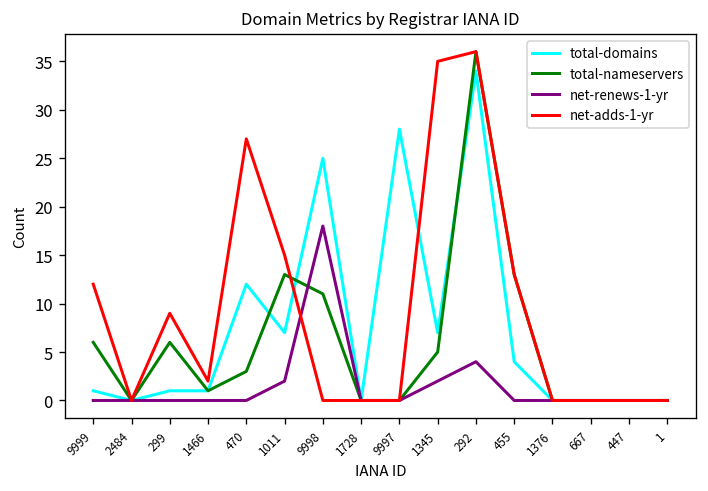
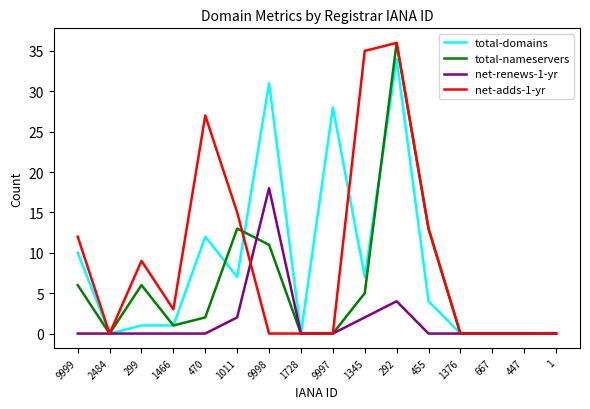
total-domains, 9999: 1 -> 10
net-adds-1-yr, 1466: 2 -> 3
total-nameservers, 470: 3 -> 2
total-domains, 9998: 25 -> 31
